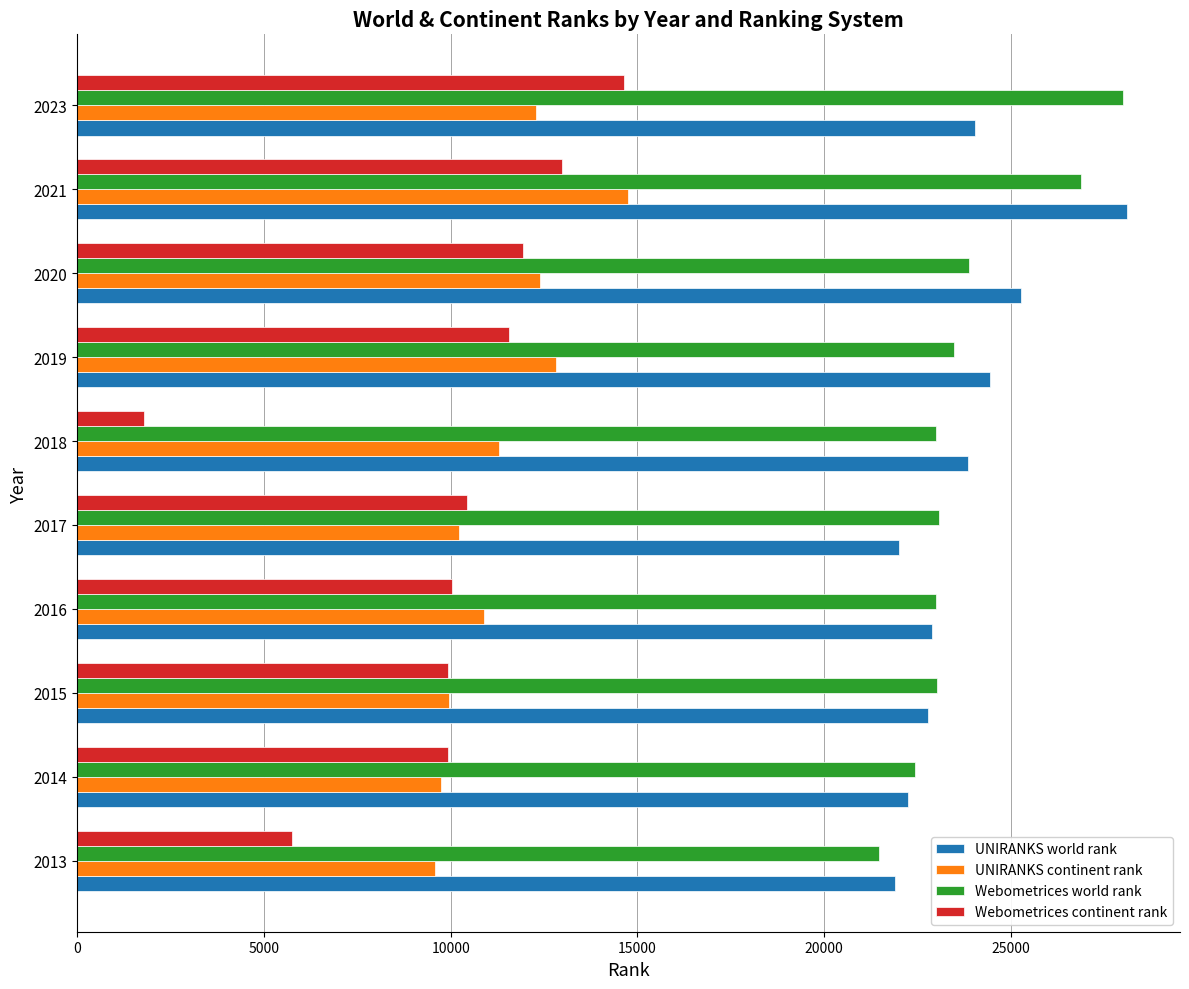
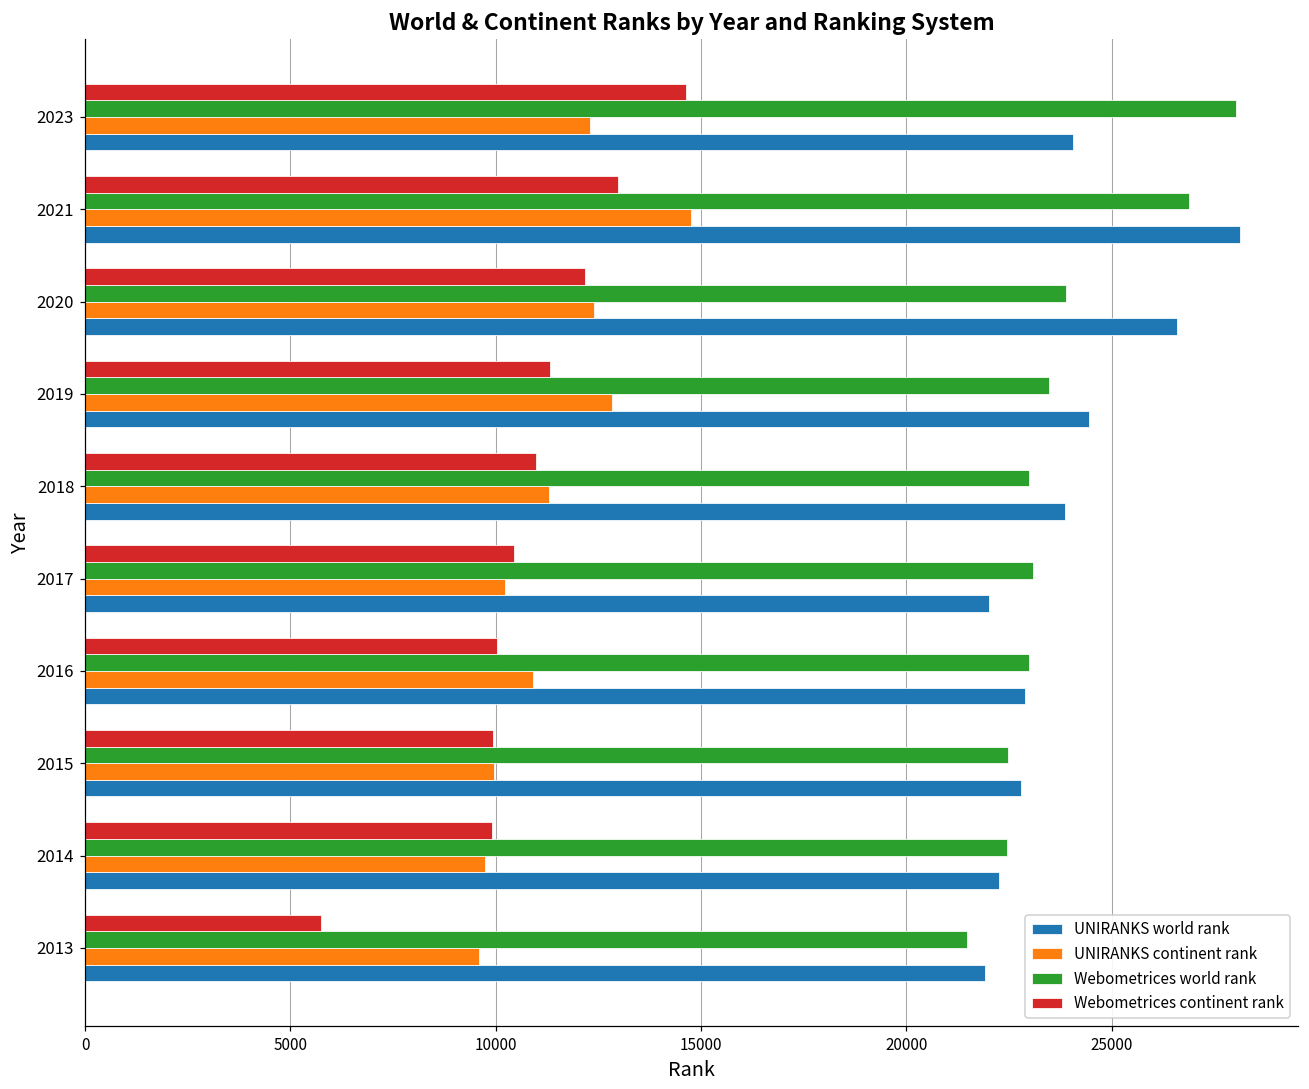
Webometrices continent rank, 2020: 11900 -> 12200
UNIRANKS world rank, 2020: 25300 -> 26600
Webometrices continent rank, 2019: 11600 -> 11300
Webometrices continent rank, 2018: 1800 -> 11000
Webometrices world rank, 2015: 23000 -> 22500
